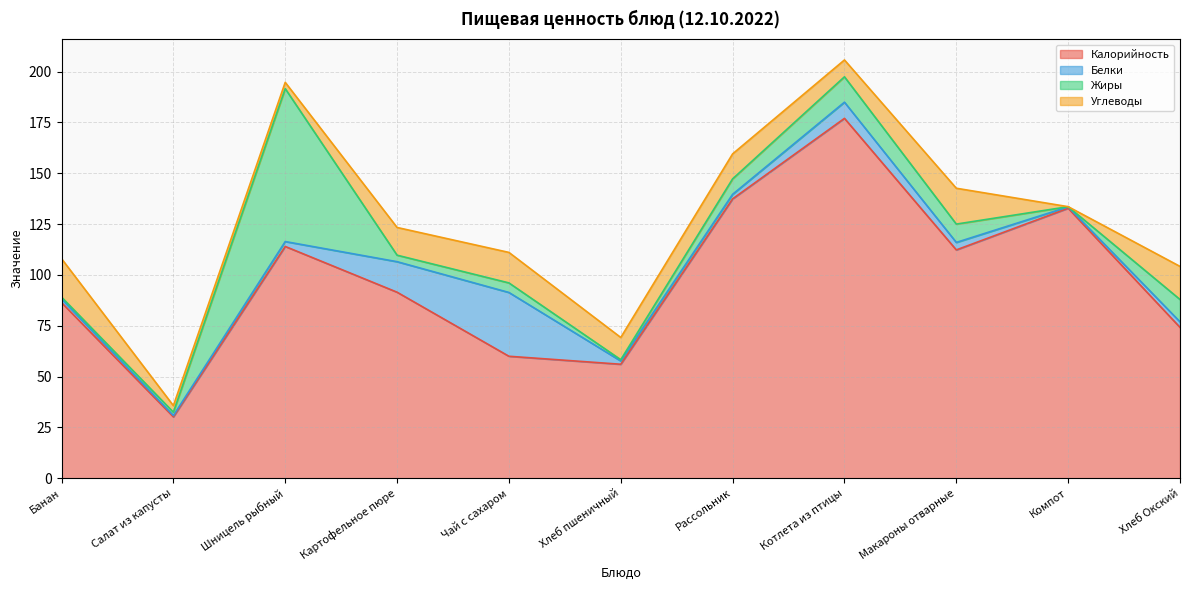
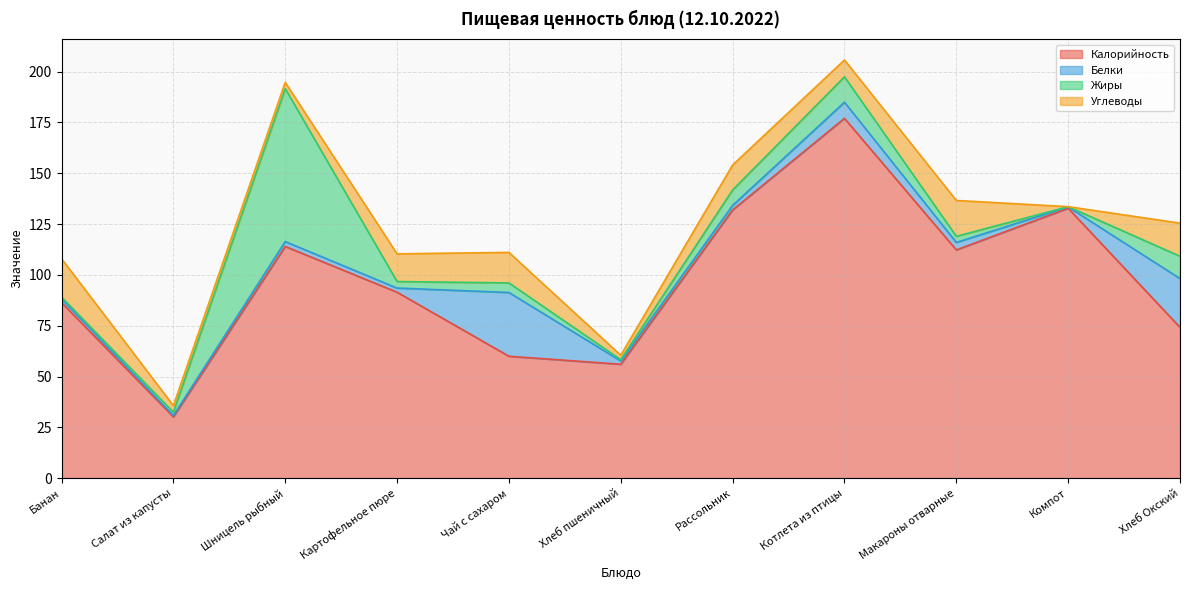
Белки, Картофельное пюре: 15 -> 2
Углеводы, Хлеб пшеничный: 11 -> 2
Калорийность, Рассольник: 137 -> 132
Жиры, Макароны отварные: 9 -> 3
Белки, Хлеб Окский: 3 -> 24
